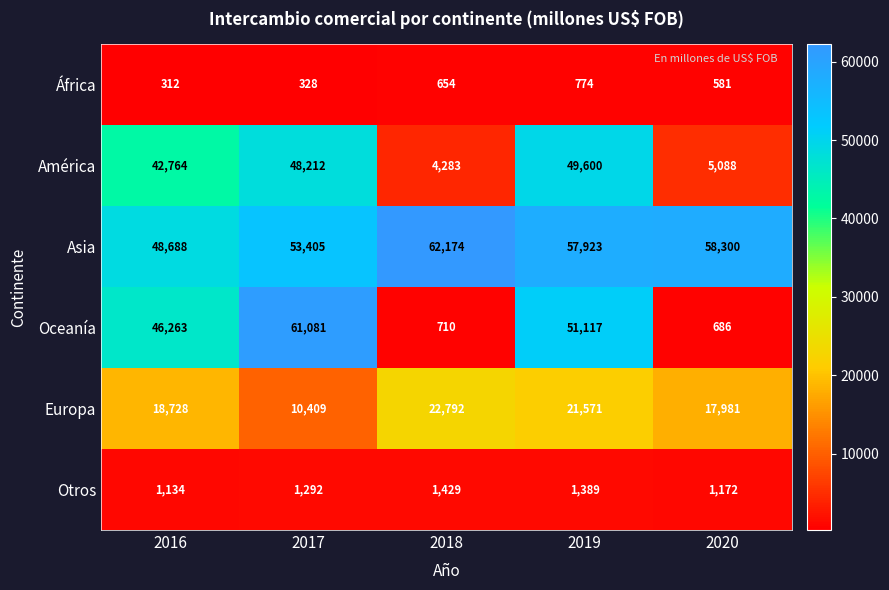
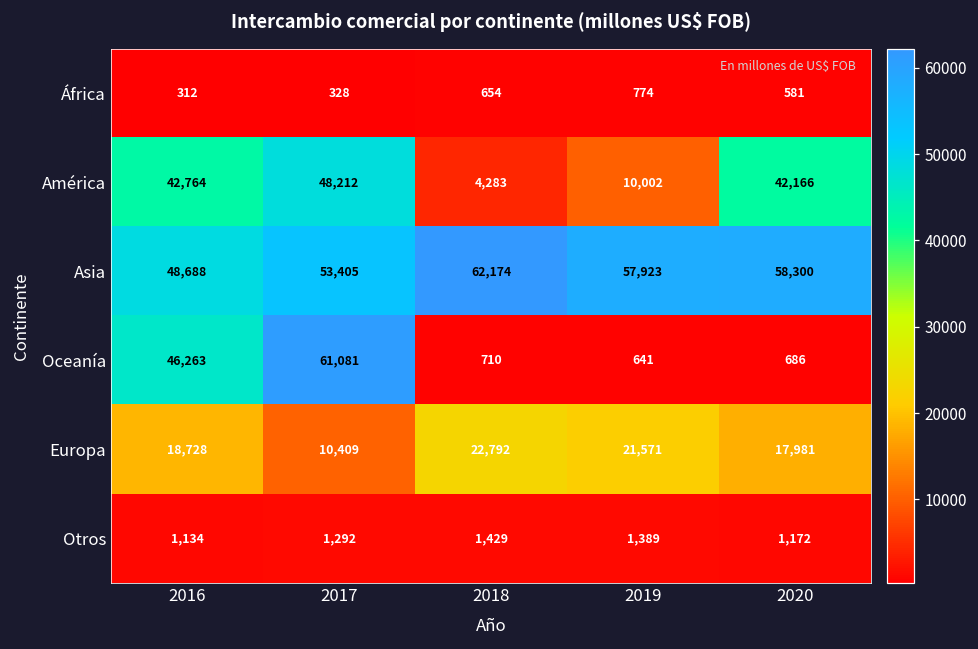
América, 2019: 49,600 -> 10,002
América, 2020: 5,088 -> 42,166
Oceanía, 2019: 51,117 -> 641
